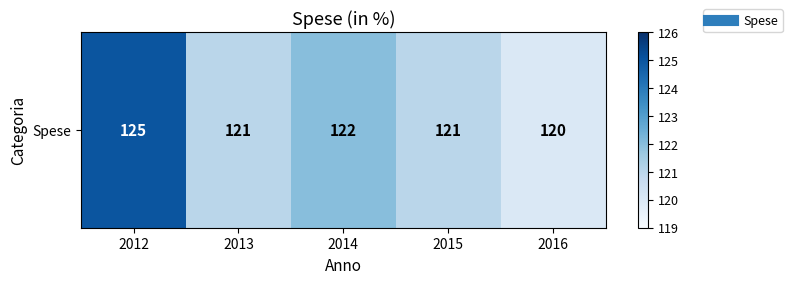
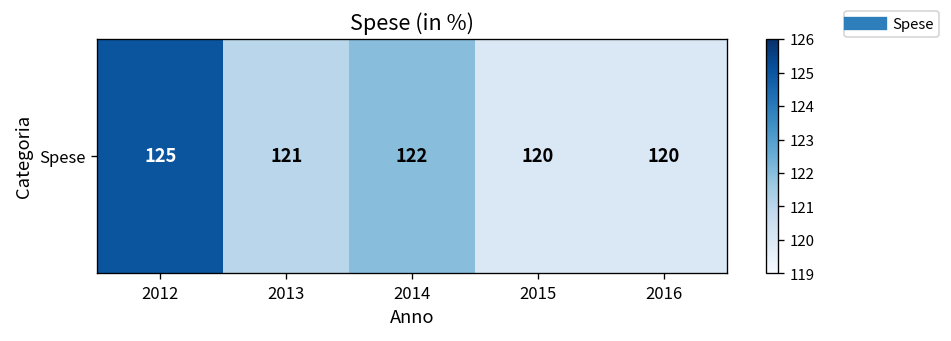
Spese, 2015: 121 -> 120
